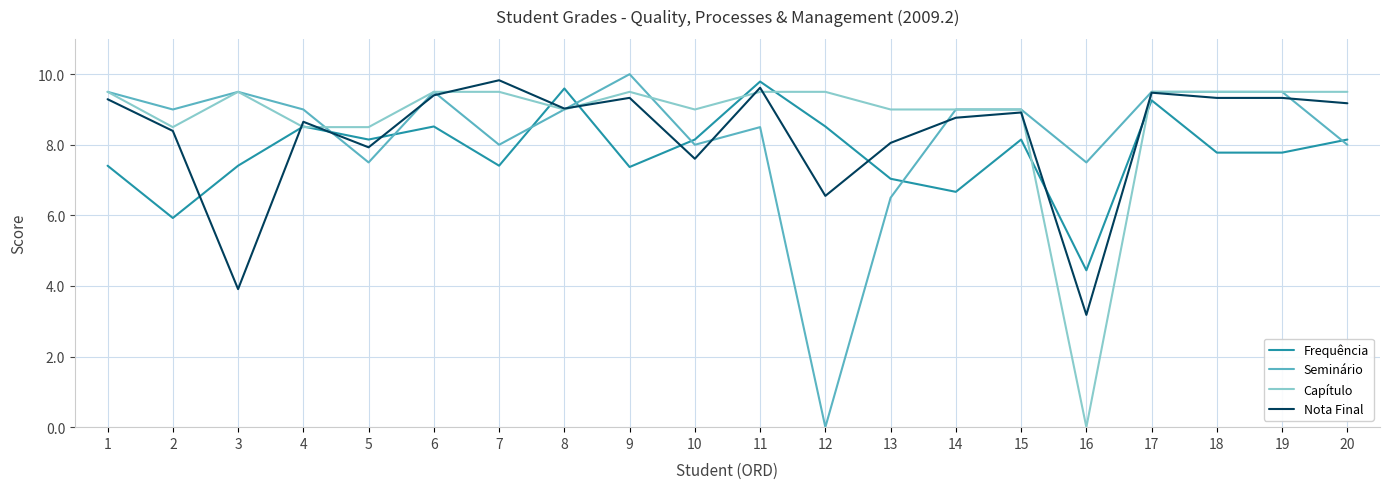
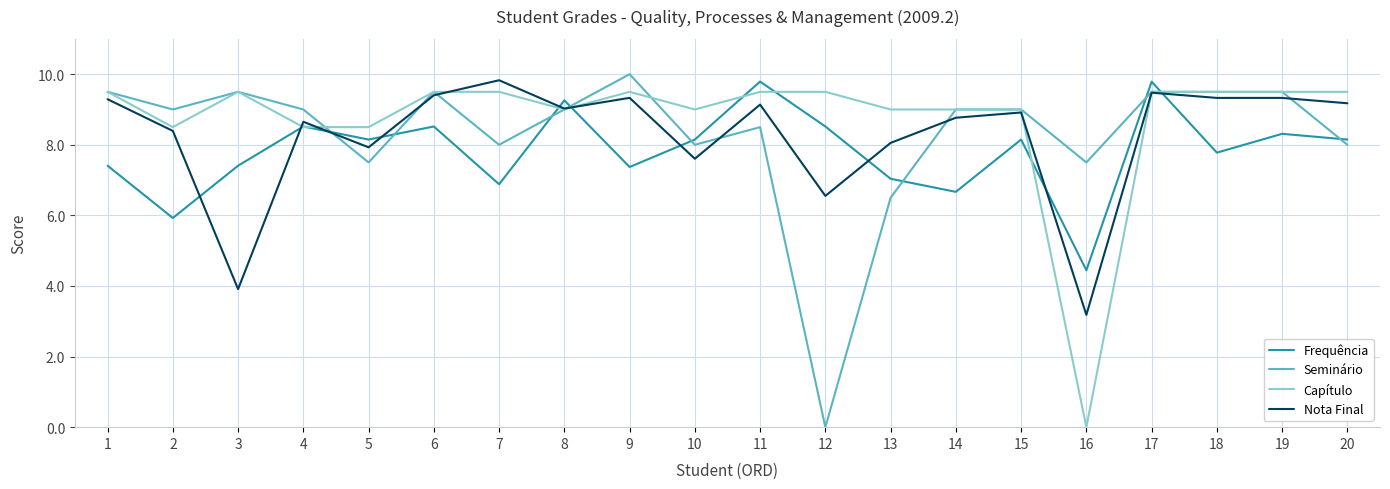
Frequência, 7: 7.4 -> 6.9
Frequência, 8: 9.6 -> 9.3
Nota Final, 11: 9.6 -> 9.1
Frequência, 17: 9.3 -> 9.8
Frequência, 19: 7.8 -> 8.3
